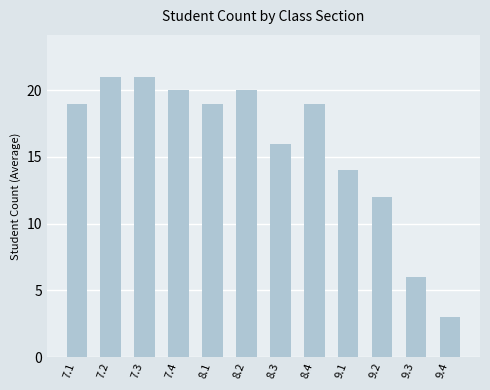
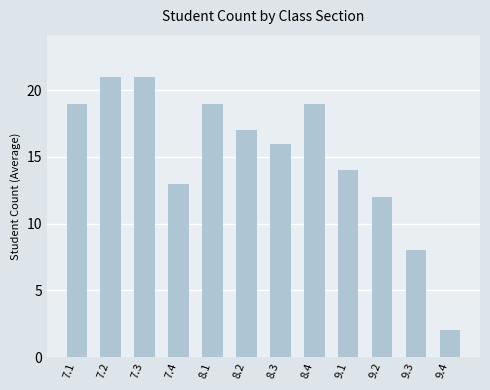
7.4: 20 -> 13
8.2: 20 -> 17
9.3: 6 -> 8
9.4: 3 -> 2
